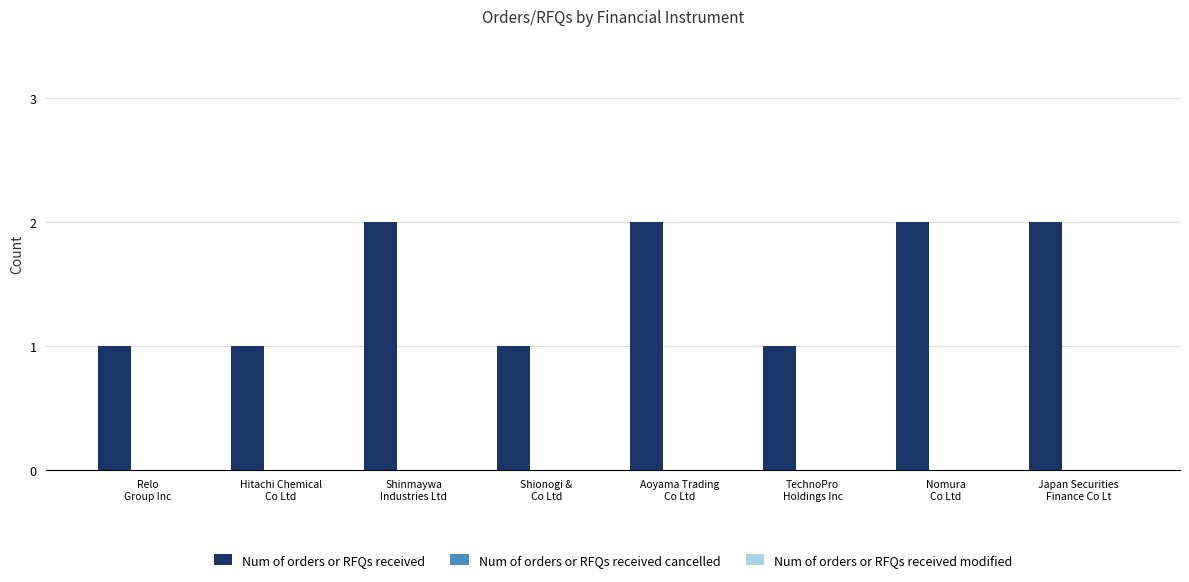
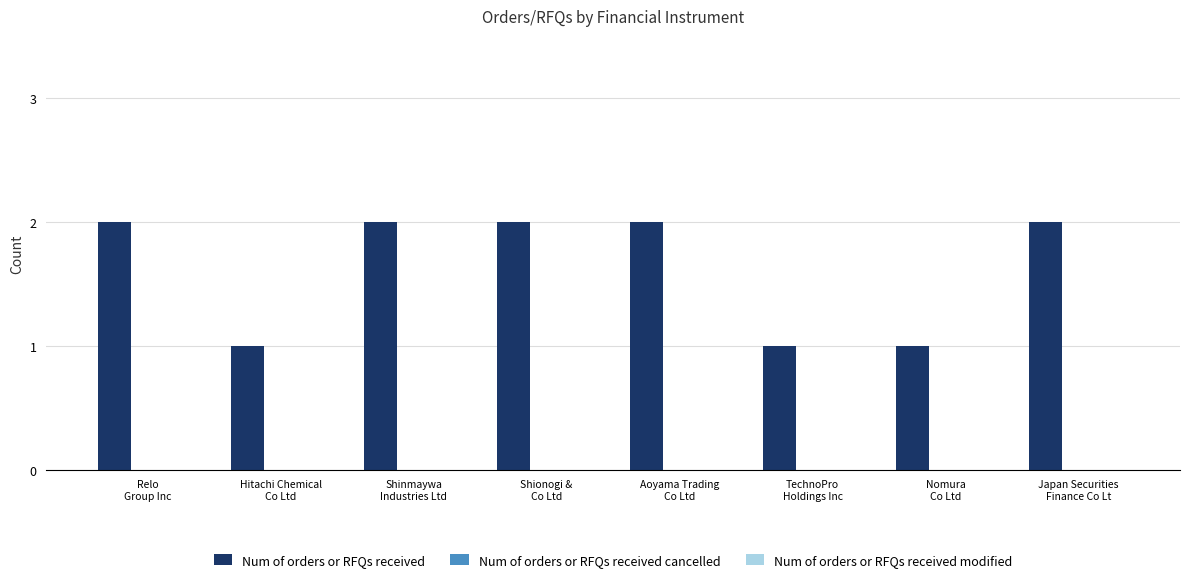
Num of orders or RFQs received, Relo Group Inc: 1 -> 2
Num of orders or RFQs received, Shionogi & Co Ltd: 1 -> 2
Num of orders or RFQs received, Nomura Co Ltd: 2 -> 1
